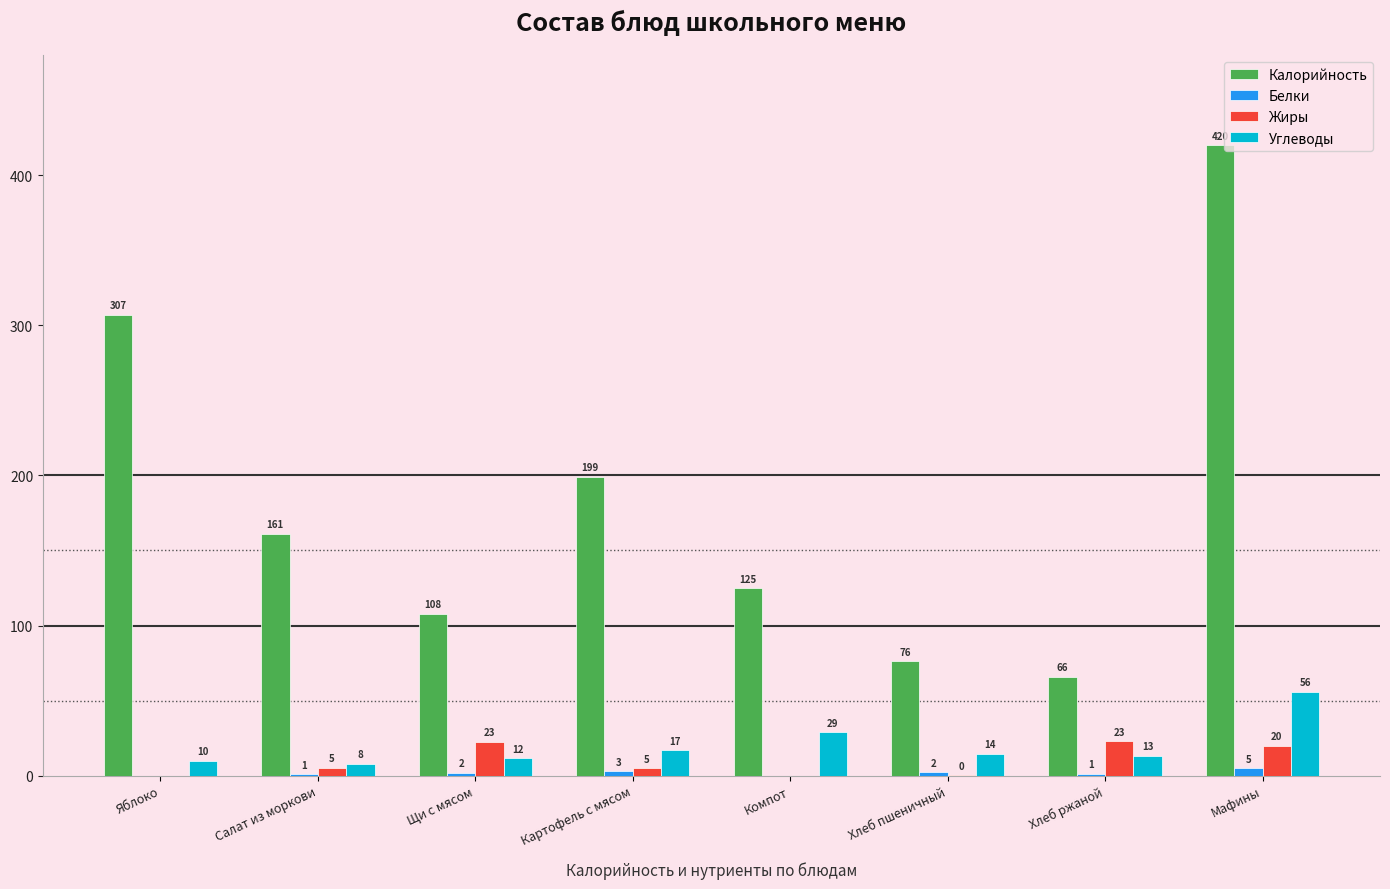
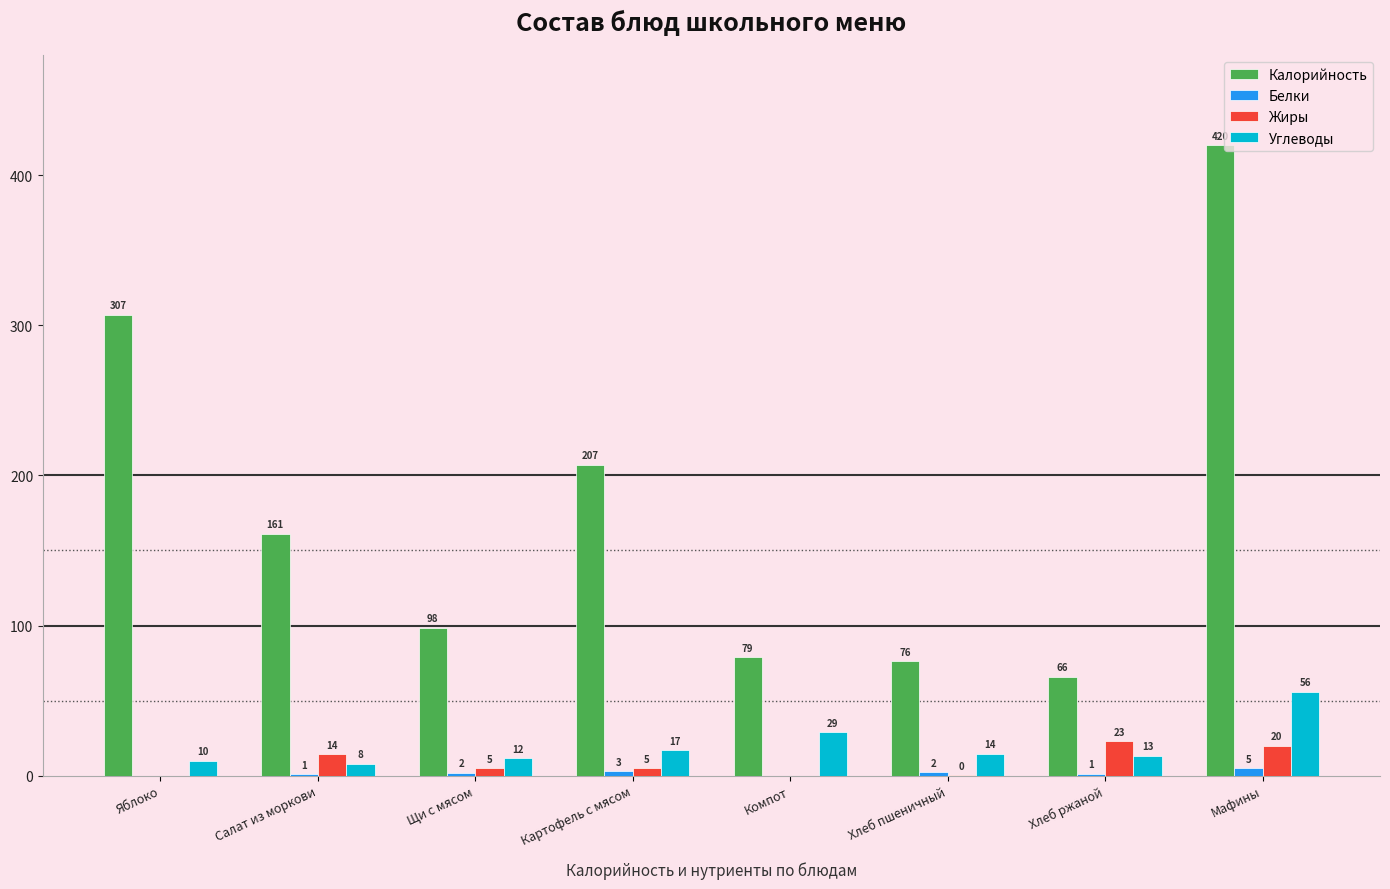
Жиры, Салат из моркови: 5 -> 14
Калорийность, Щи с мясом: 108 -> 98
Жиры, Щи с мясом: 23 -> 5
Калорийность, Картофель с мясом: 199 -> 207
Калорийность, Компот: 125 -> 79
